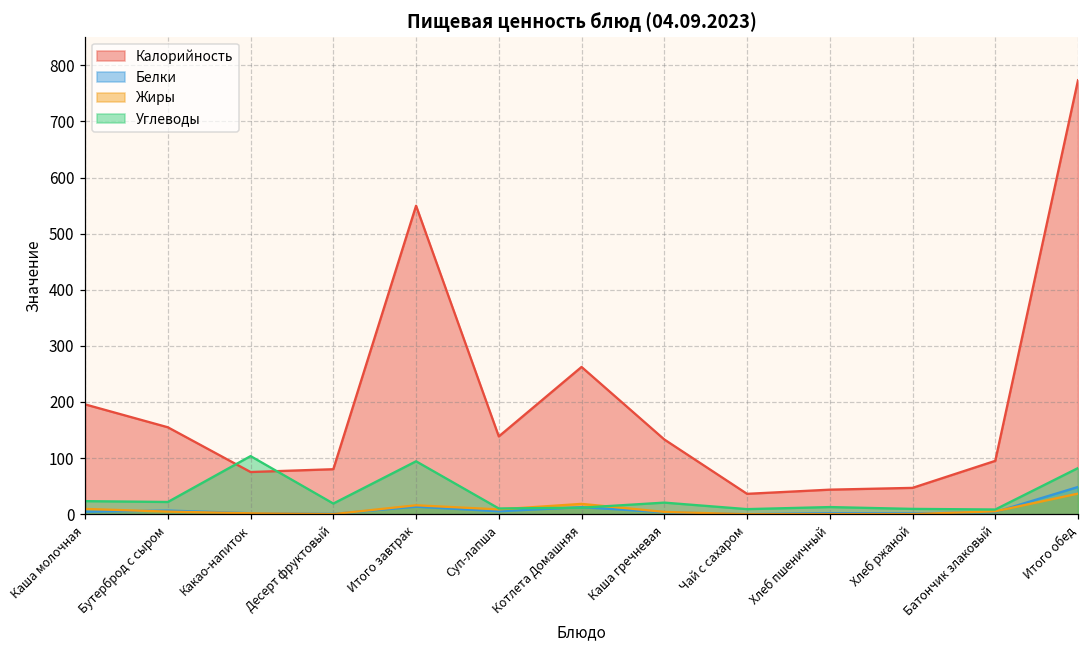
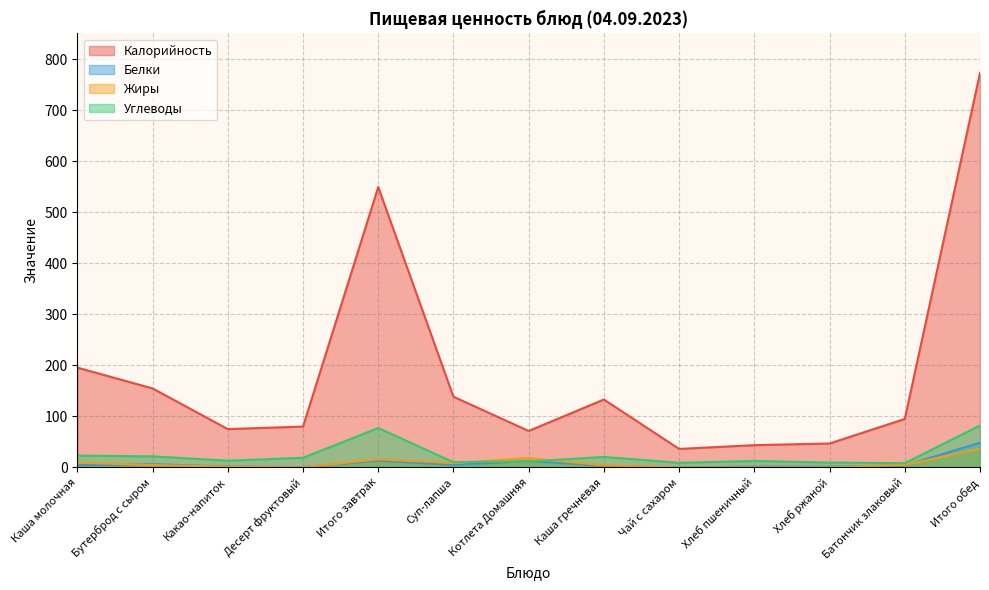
Углеводы, Какао-напиток: 100 -> 10
Углеводы, Итого завтрак: 90 -> 80
Калорийность, Котлета Домашняя: 260 -> 70
